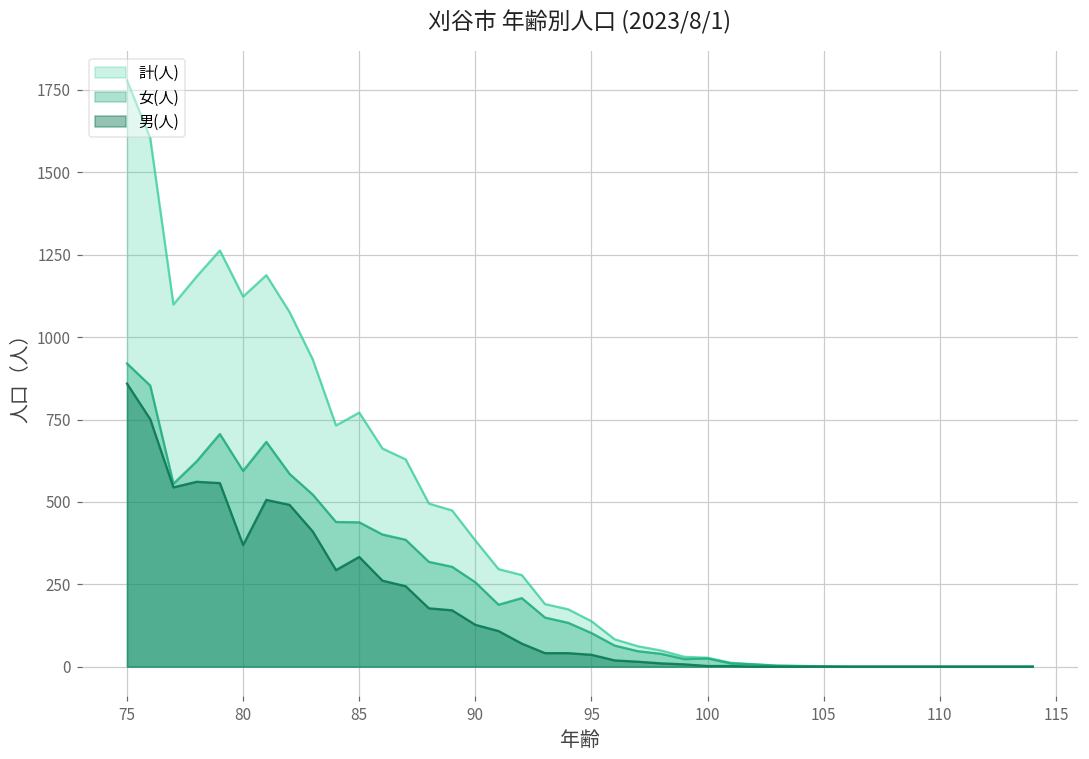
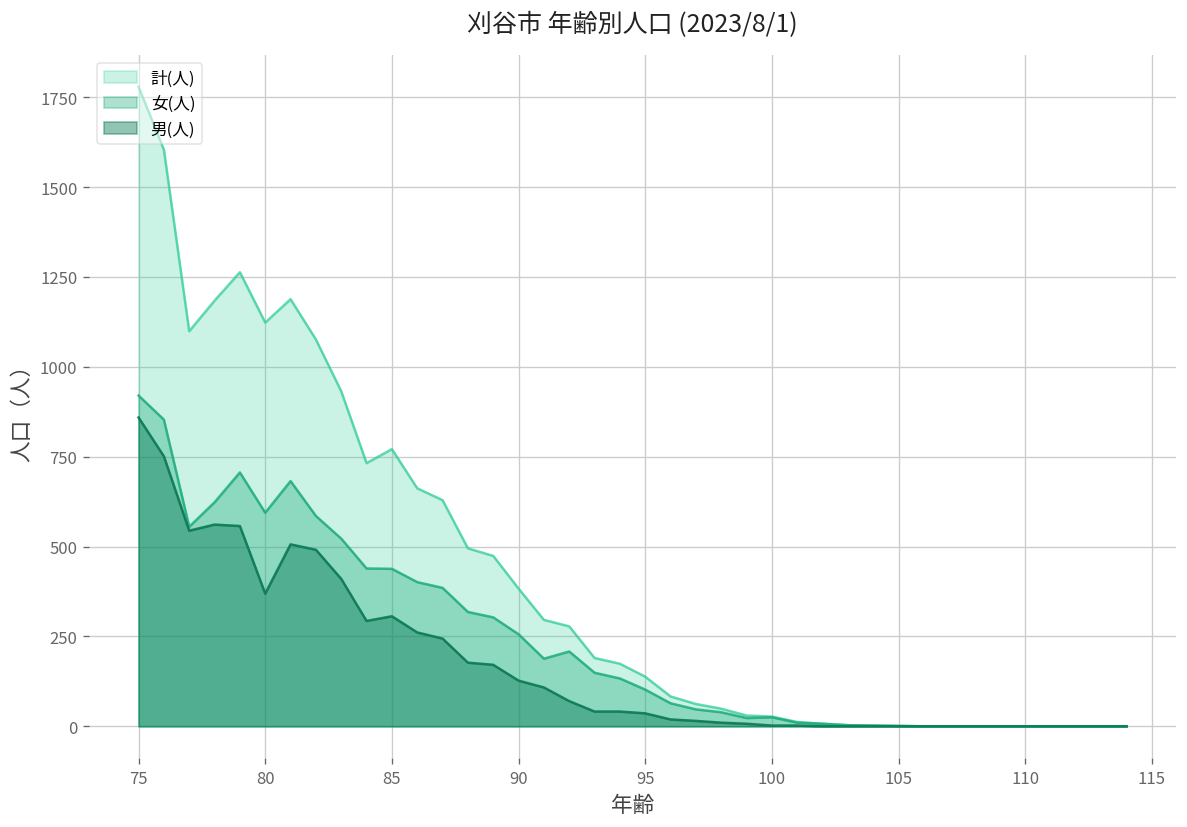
男(人), 85: 330 -> 310
